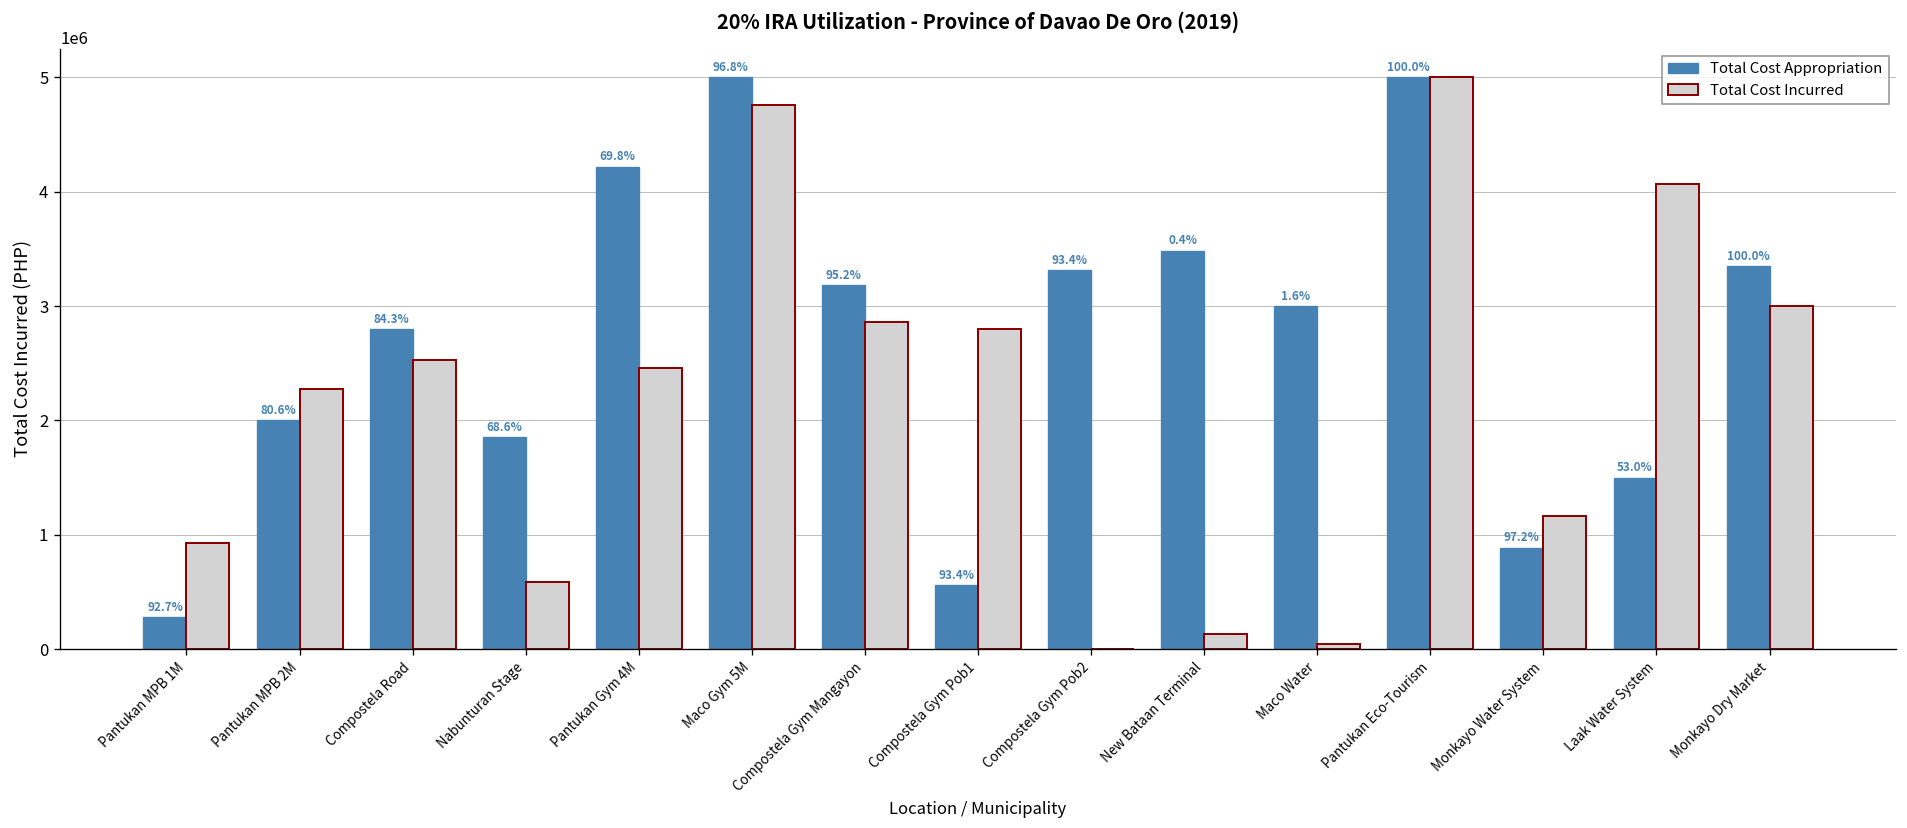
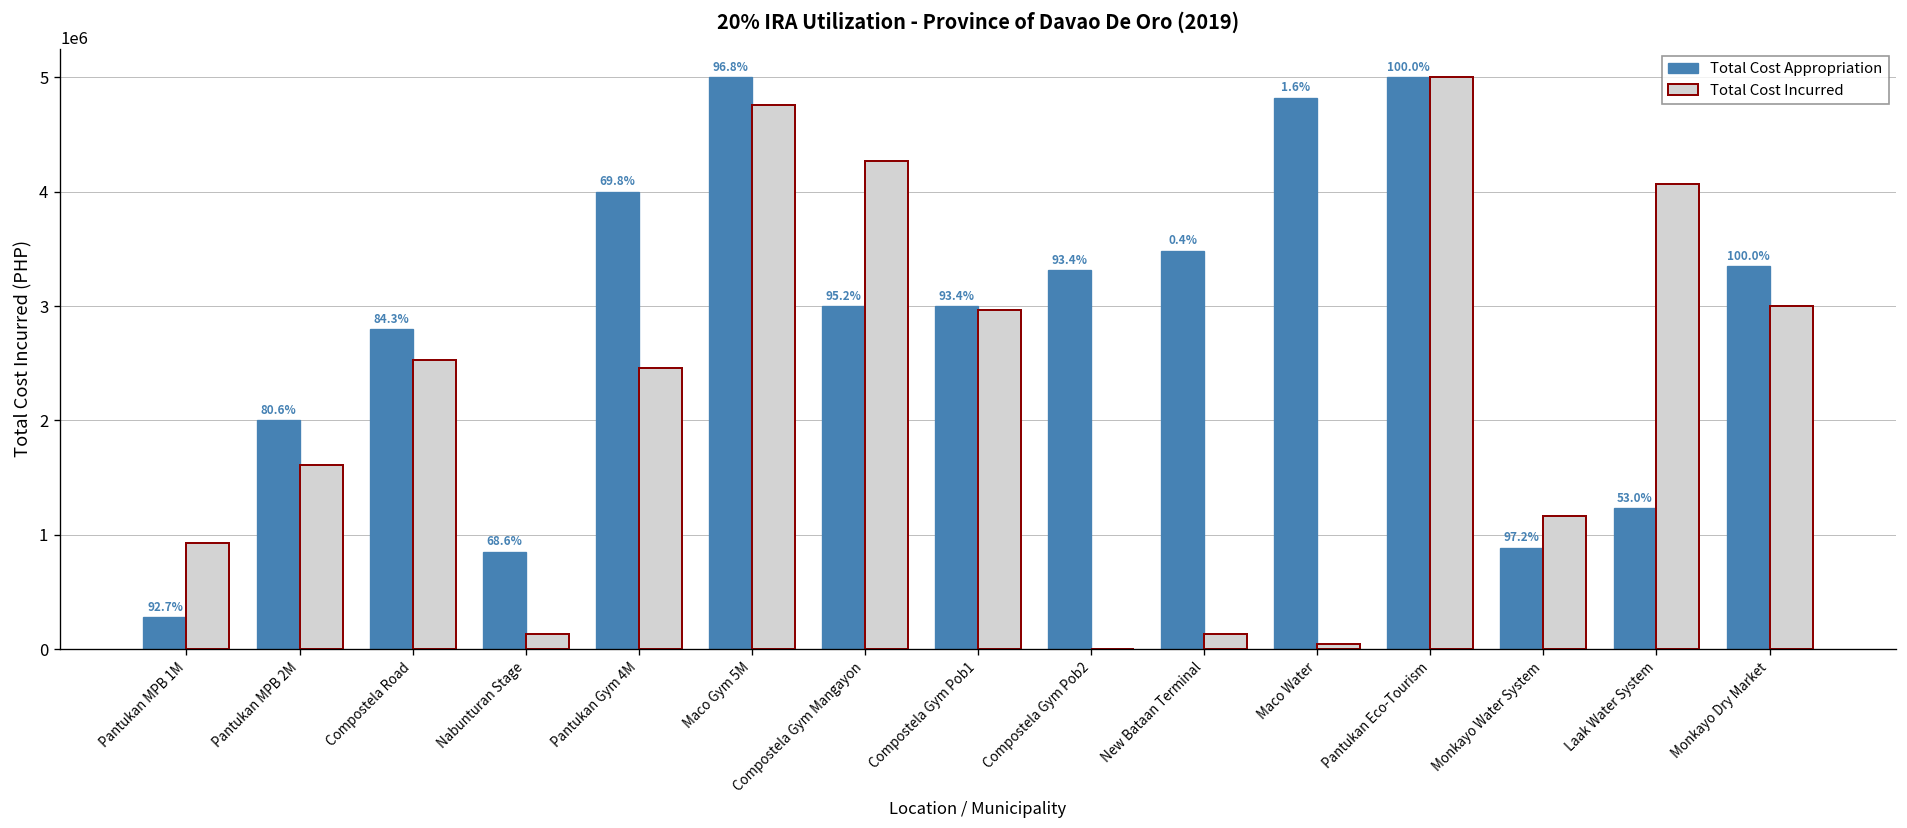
Total Cost Incurred, Pantukan MPB 2M: 2300000 -> 1600000
Total Cost Appropriation, Nabunturan Stage: 1900000 -> 900000
Total Cost Incurred, Nabunturan Stage: 600000 -> 100000
Total Cost Appropriation, Pantukan Gym 4M: 4200000 -> 4000000
Total Cost Appropriation, Compostela Gym Mangayon: 3200000 -> 3000000
Total Cost Incurred, Compostela Gym Mangayon: 2900000 -> 4300000
Total Cost Appropriation, Compostela Gym Pob1: 600000 -> 3000000
Total Cost Incurred, Compostela Gym Pob1: 2800000 -> 3000000
Total Cost Appropriation, Maco Water: 3000000 -> 4800000
Total Cost Appropriation, Laak Water System: 1500000 -> 1200000
